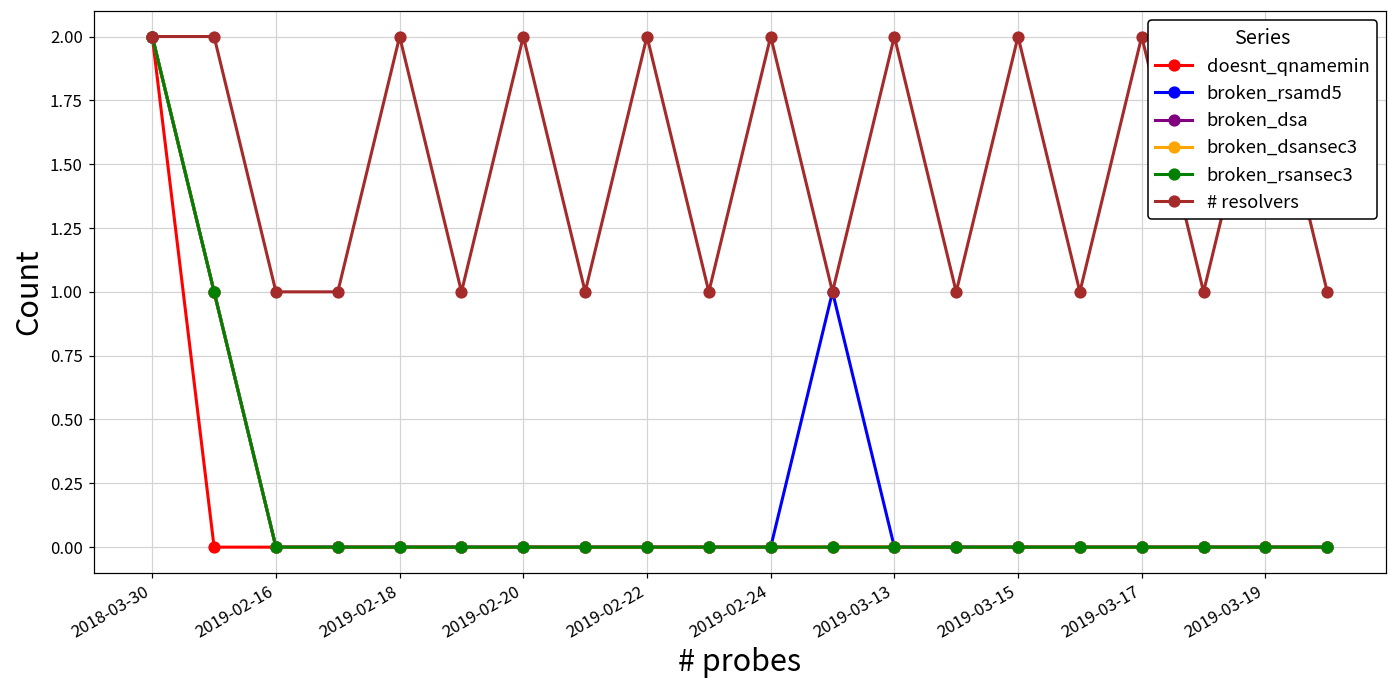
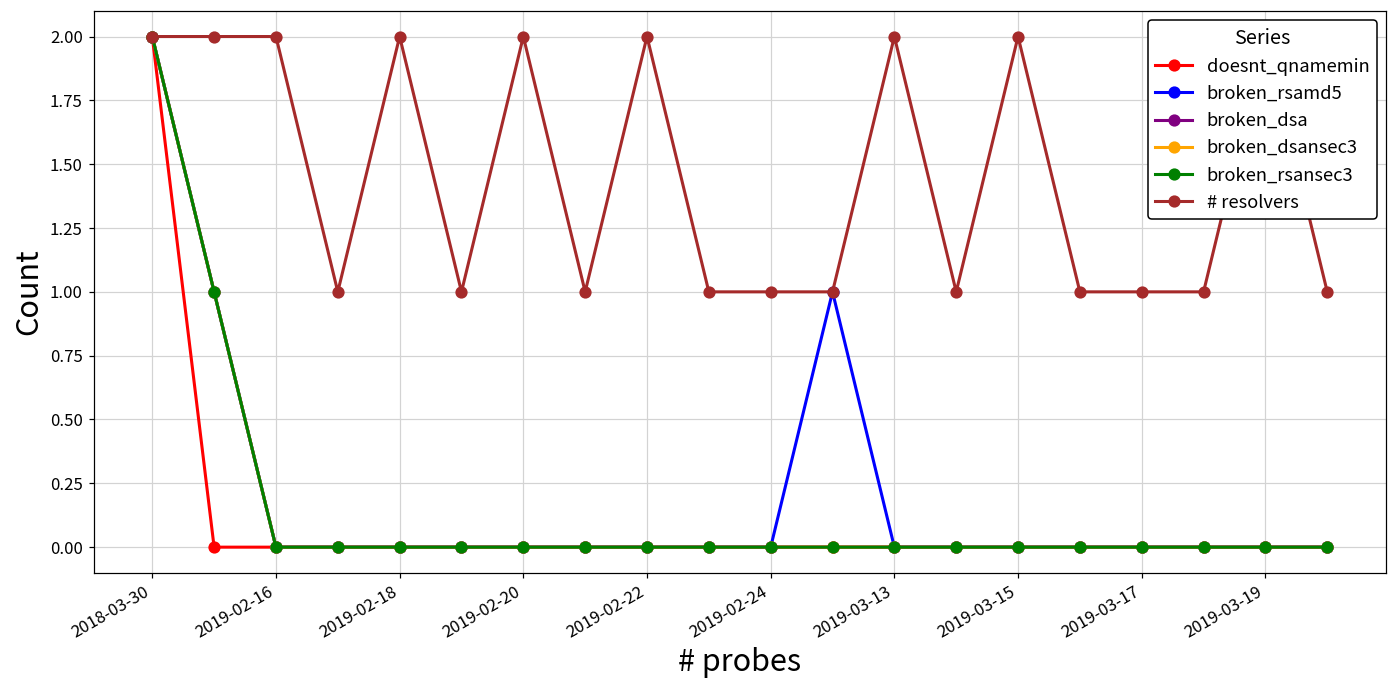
# resolvers, 2019-02-16: 1 -> 2
# resolvers, 2019-02-24: 2 -> 1
# resolvers, 2019-03-17: 2 -> 1
